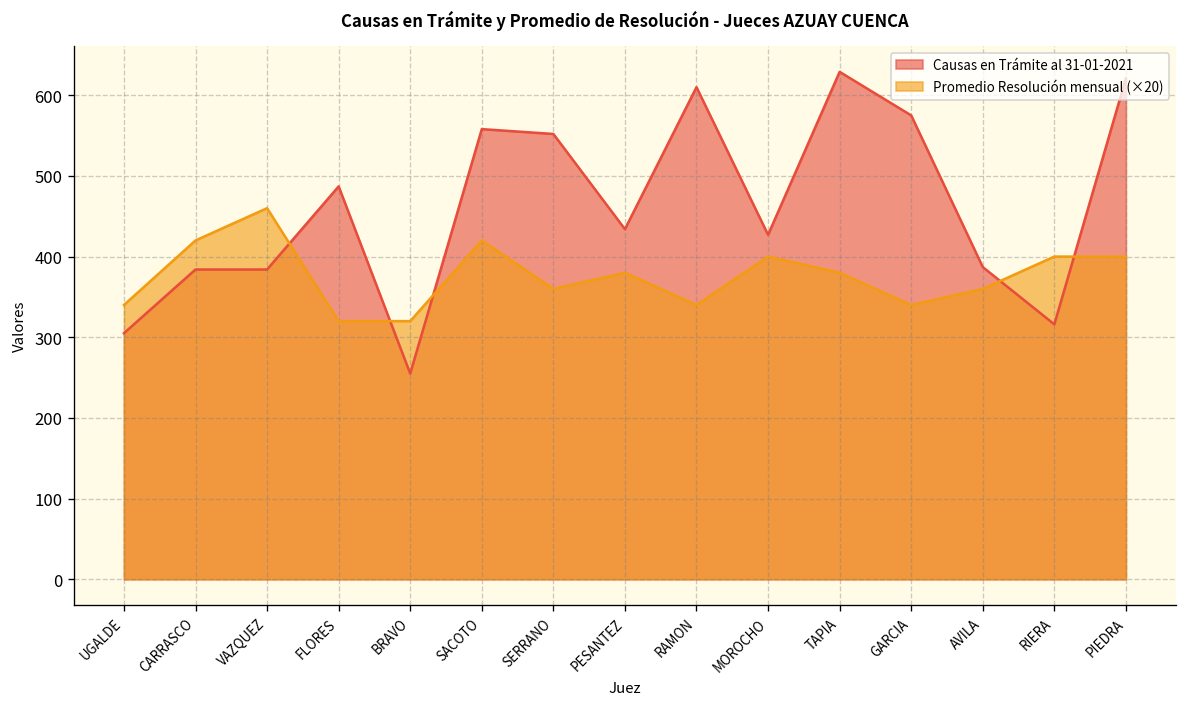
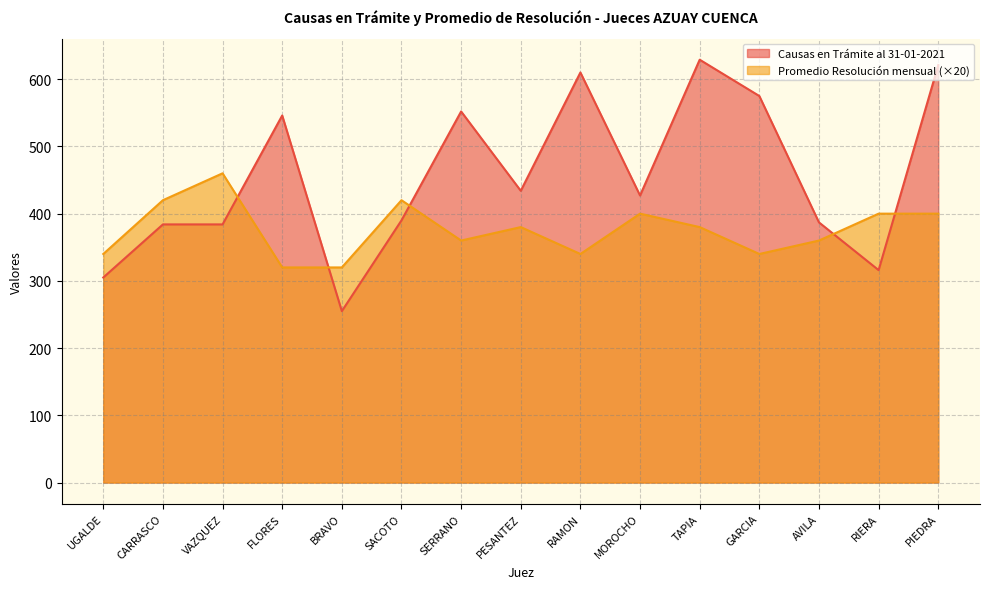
Causas en Trámite al 31-01-2021, FLORES: 490 -> 550
Causas en Trámite al 31-01-2021, SACOTO: 560 -> 390
